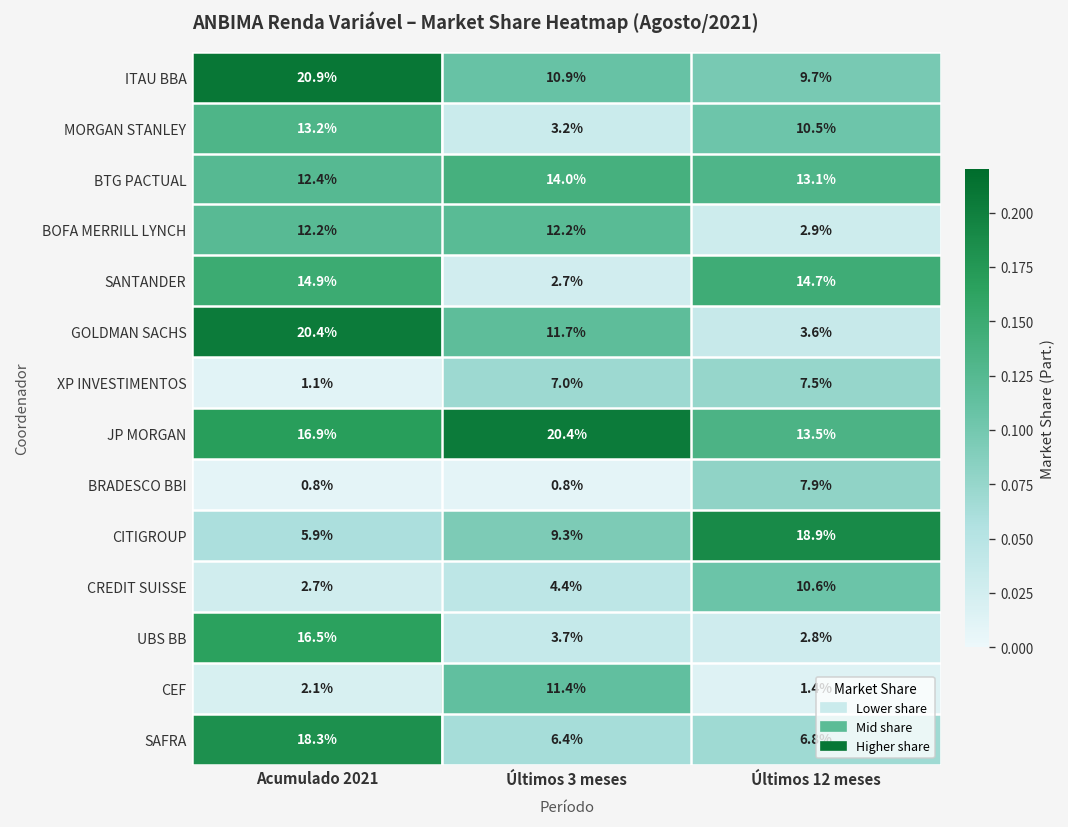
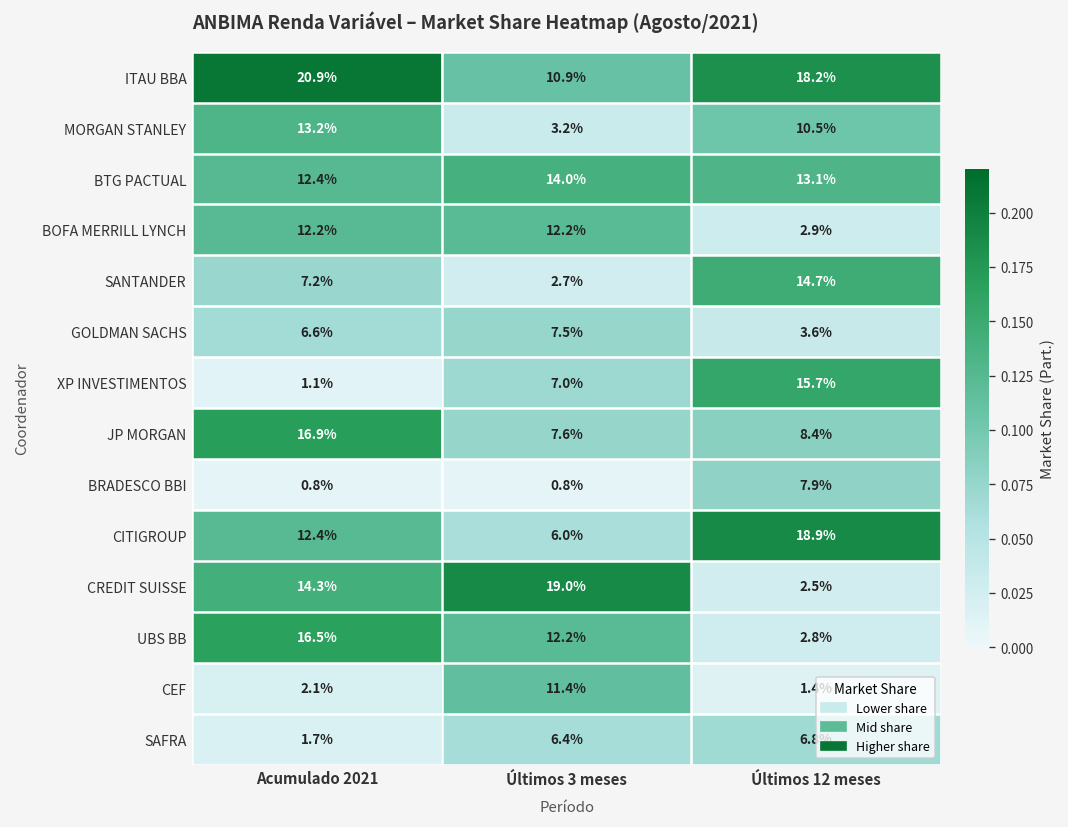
ITAU BBA, Últimos 12 meses: 9.7% -> 18.2%
SANTANDER, Acumulado 2021: 14.9% -> 7.2%
GOLDMAN SACHS, Acumulado 2021: 20.4% -> 6.6%
GOLDMAN SACHS, Últimos 3 meses: 11.7% -> 7.5%
XP INVESTIMENTOS, Últimos 12 meses: 7.5% -> 15.7%
JP MORGAN, Últimos 3 meses: 20.4% -> 7.6%
JP MORGAN, Últimos 12 meses: 13.5% -> 8.4%
CITIGROUP, Acumulado 2021: 5.9% -> 12.4%
CITIGROUP, Últimos 3 meses: 9.3% -> 6.0%
CREDIT SUISSE, Acumulado 2021: 2.7% -> 14.3%
CREDIT SUISSE, Últimos 3 meses: 4.4% -> 19.0%
CREDIT SUISSE, Últimos 12 meses: 10.6% -> 2.5%
UBS BB, Últimos 3 meses: 3.7% -> 12.2%
SAFRA, Acumulado 2021: 18.3% -> 1.7%
